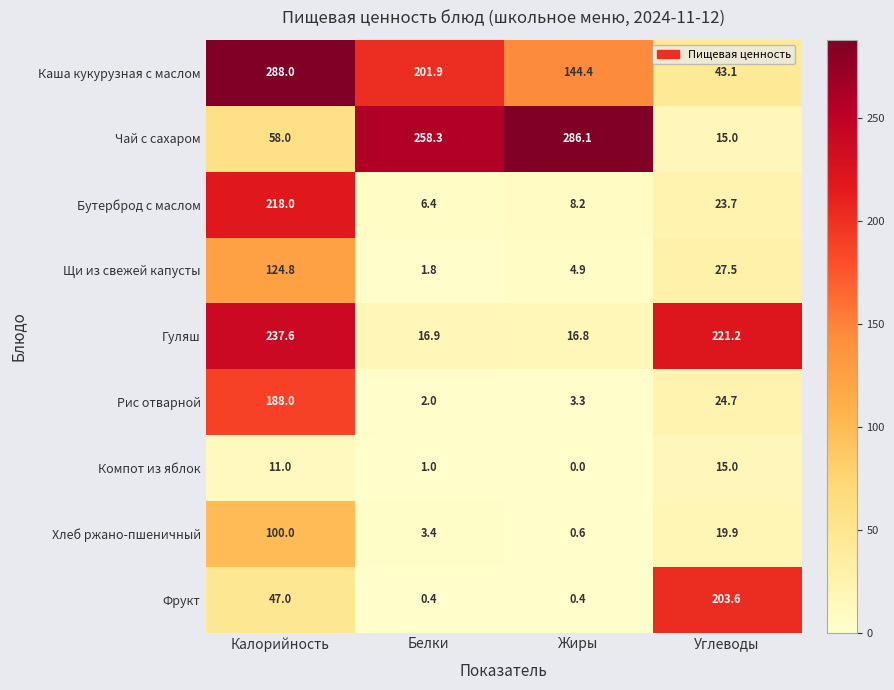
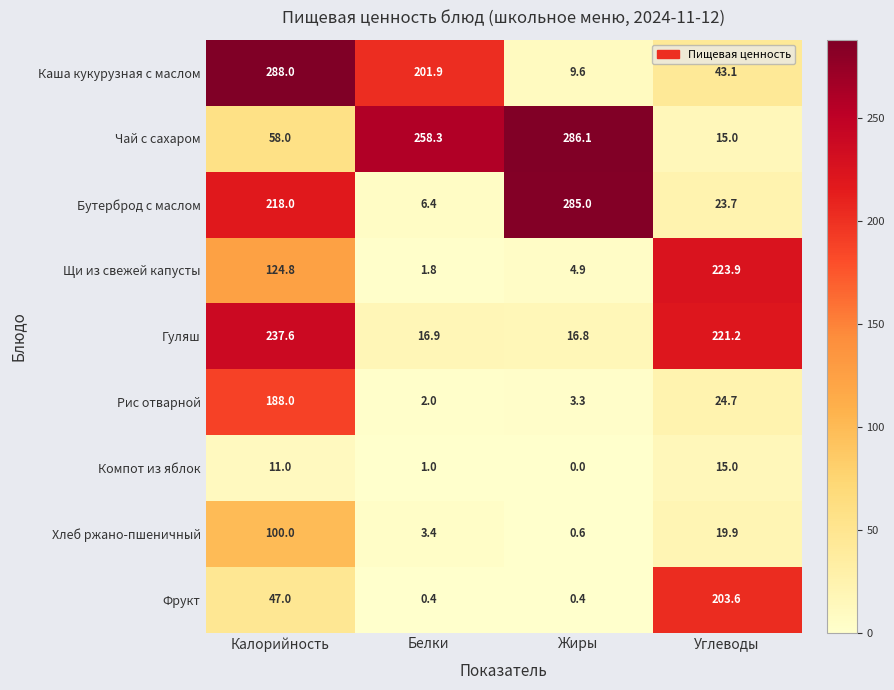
Каша кукурузная с маслом, Жиры: 144.4 -> 9.6
Бутерброд с маслом, Жиры: 8.2 -> 285.0
Щи из свежей капусты, Углеводы: 27.5 -> 223.9
